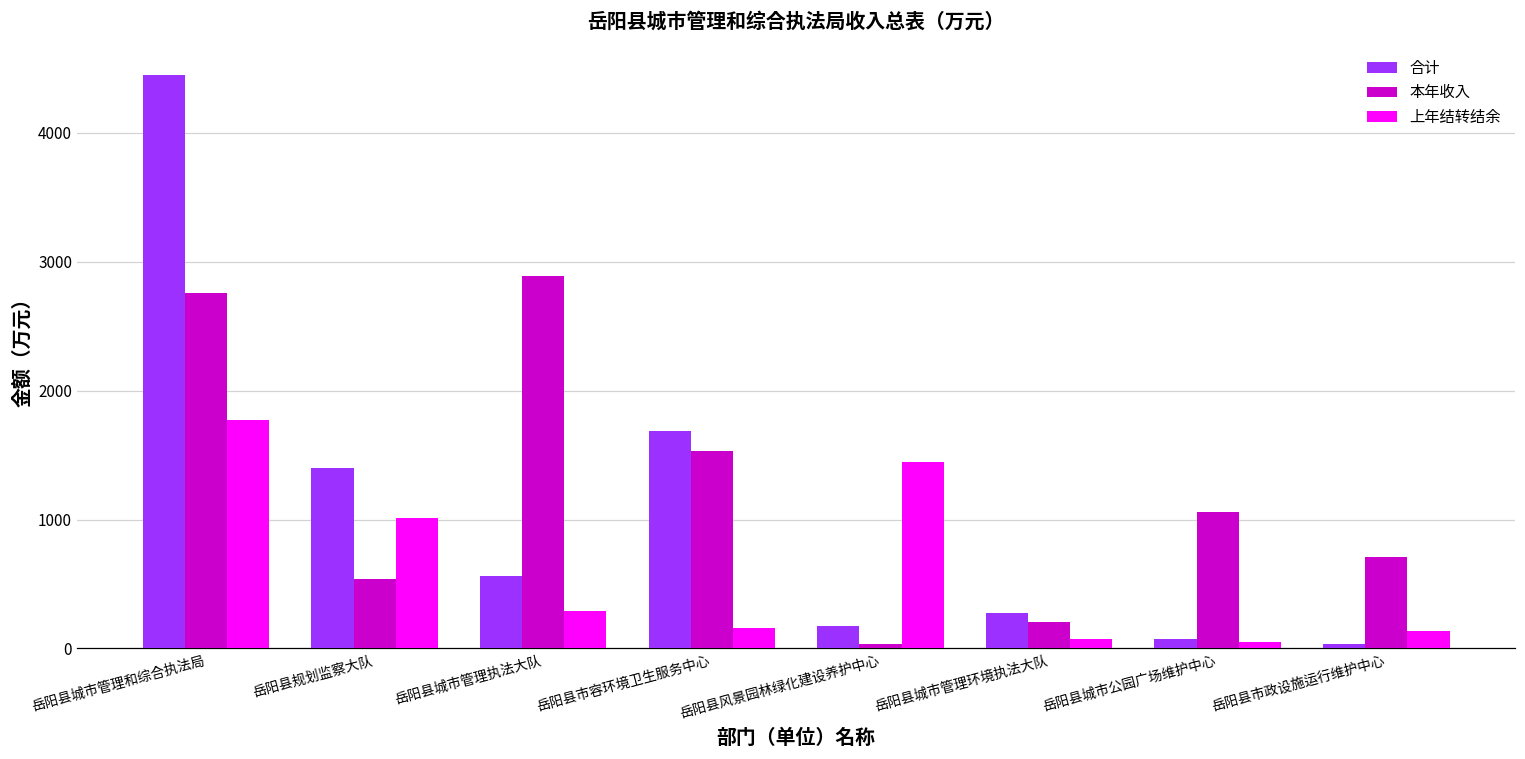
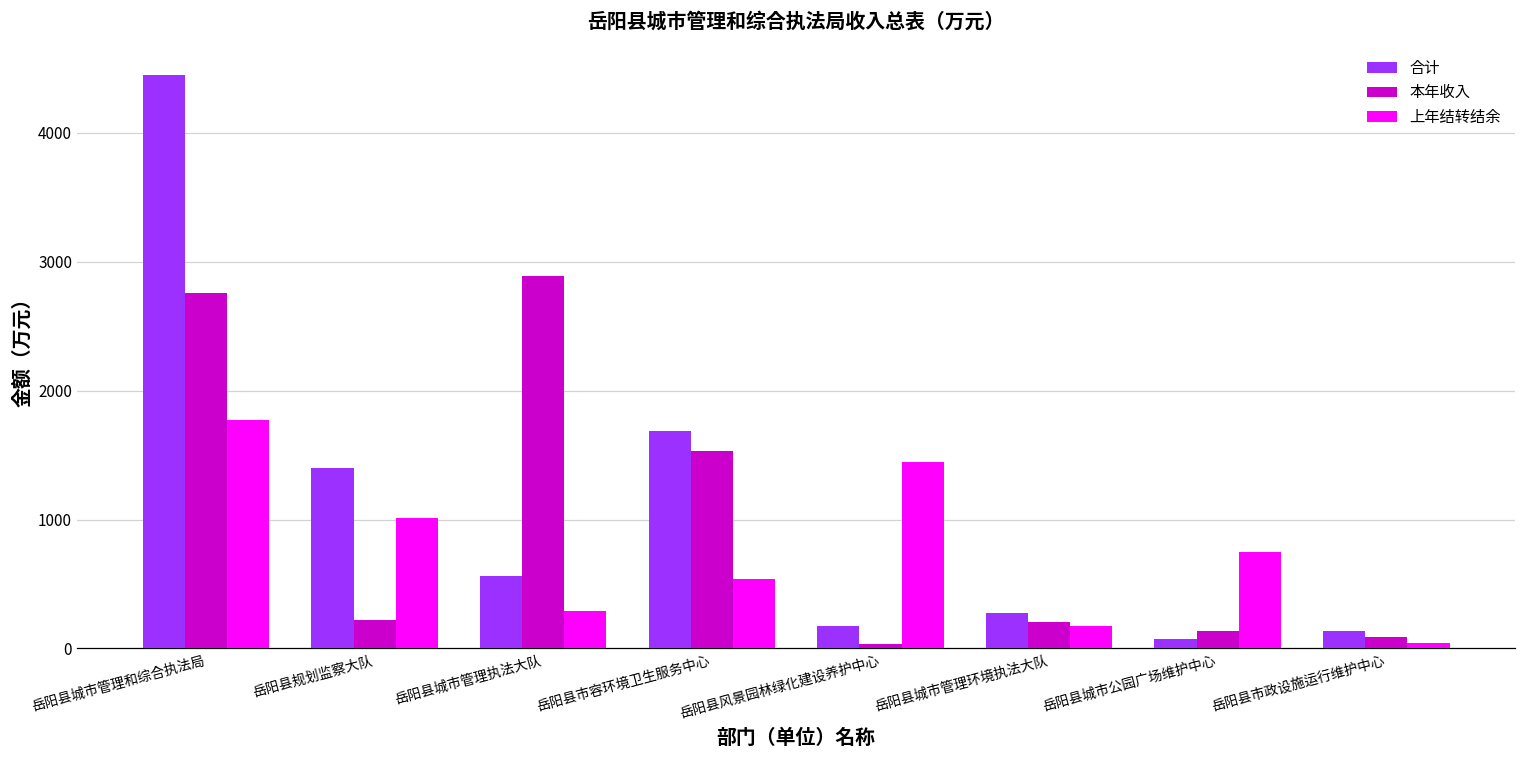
本年收入, 岳阳县规划监察大队: 540 -> 220
上年结转结余, 岳阳县市容环境卫生服务中心: 160 -> 540
上年结转结余, 岳阳县城市管理环境执法大队: 70 -> 170
本年收入, 岳阳县城市公园广场维护中心: 1060 -> 130
上年结转结余, 岳阳县城市公园广场维护中心: 50 -> 750
合计, 岳阳县市政设施运行维护中心: 30 -> 130
本年收入, 岳阳县市政设施运行维护中心: 710 -> 90
上年结转结余, 岳阳县市政设施运行维护中心: 130 -> 40
